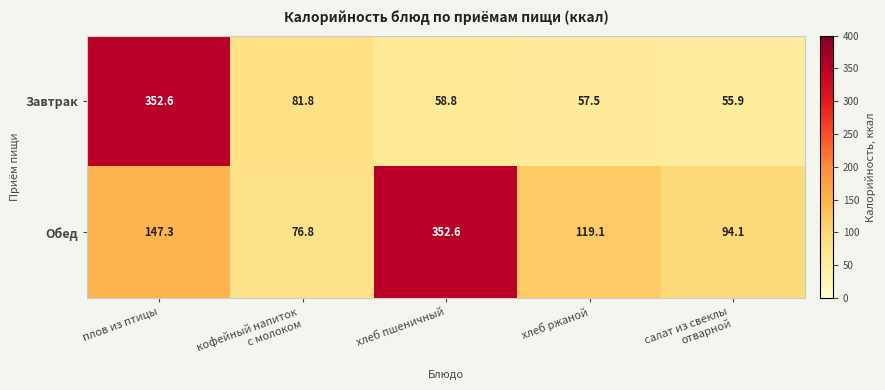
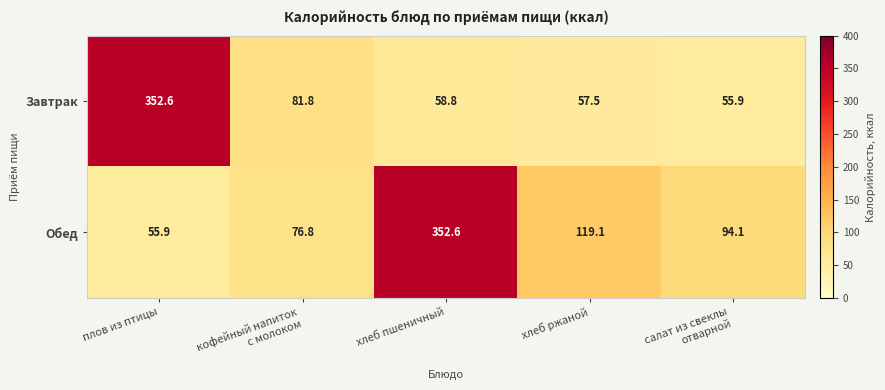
Обед, плов из птицы: 147.3 -> 55.9
